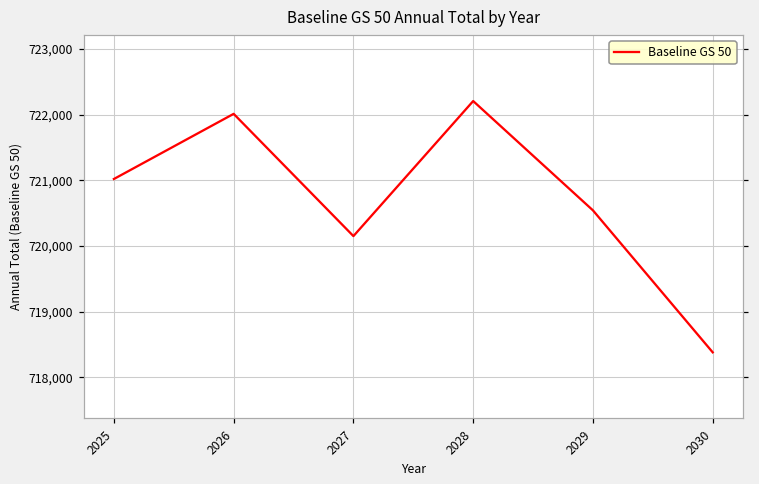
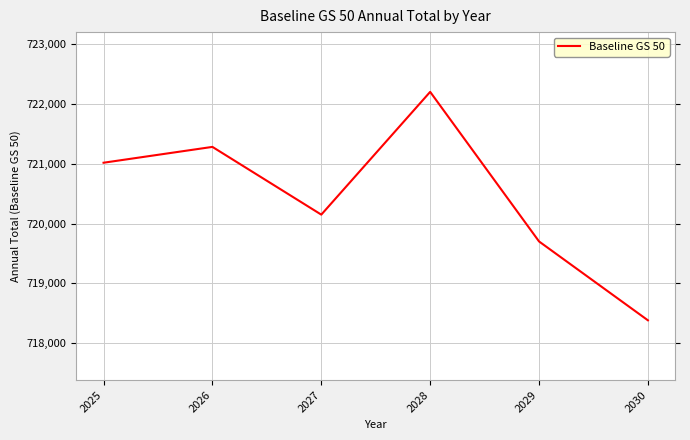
2026: 722,000 -> 721,300
2029: 720,500 -> 719,700
